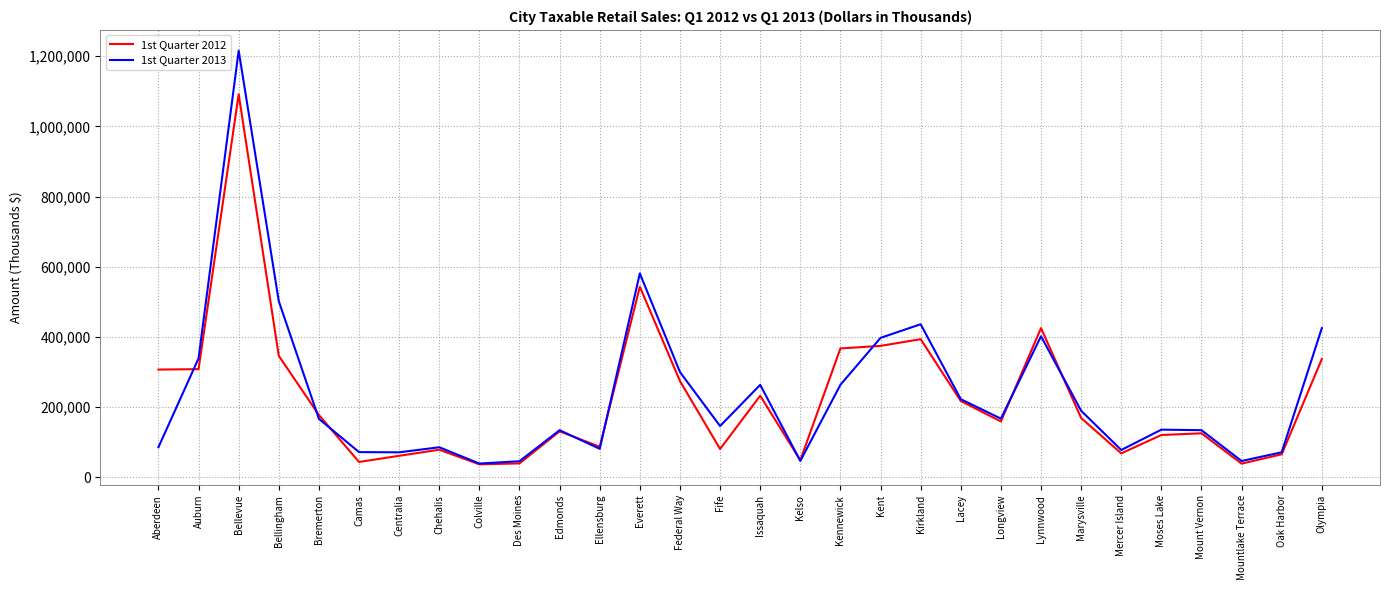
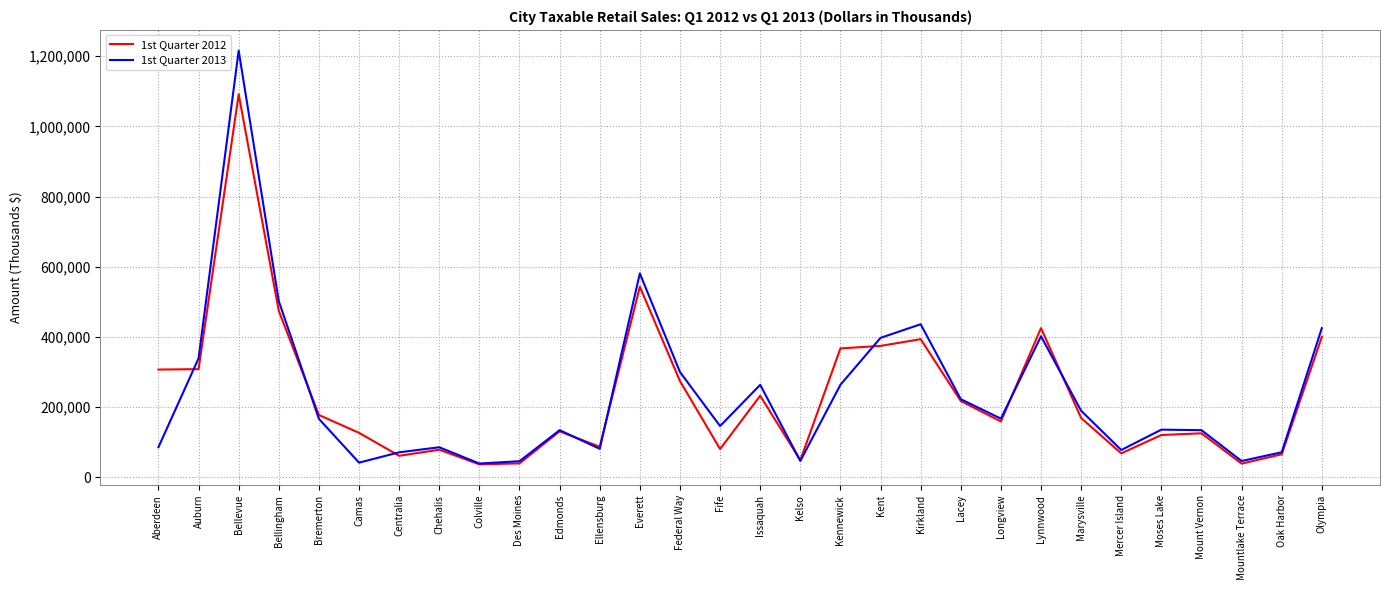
1st Quarter 2012, Bellingham: 350,000 -> 470,000
1st Quarter 2012, Camas: 40,000 -> 130,000
1st Quarter 2013, Camas: 70,000 -> 40,000
1st Quarter 2012, Olympia: 340,000 -> 400,000
